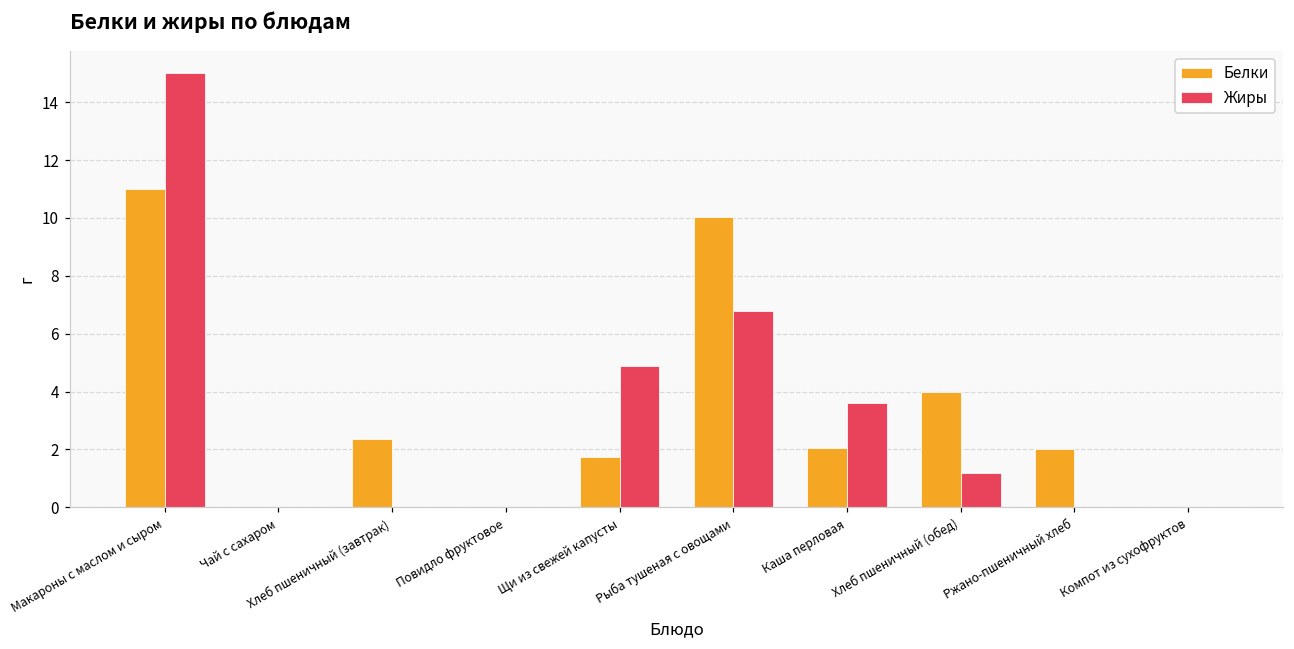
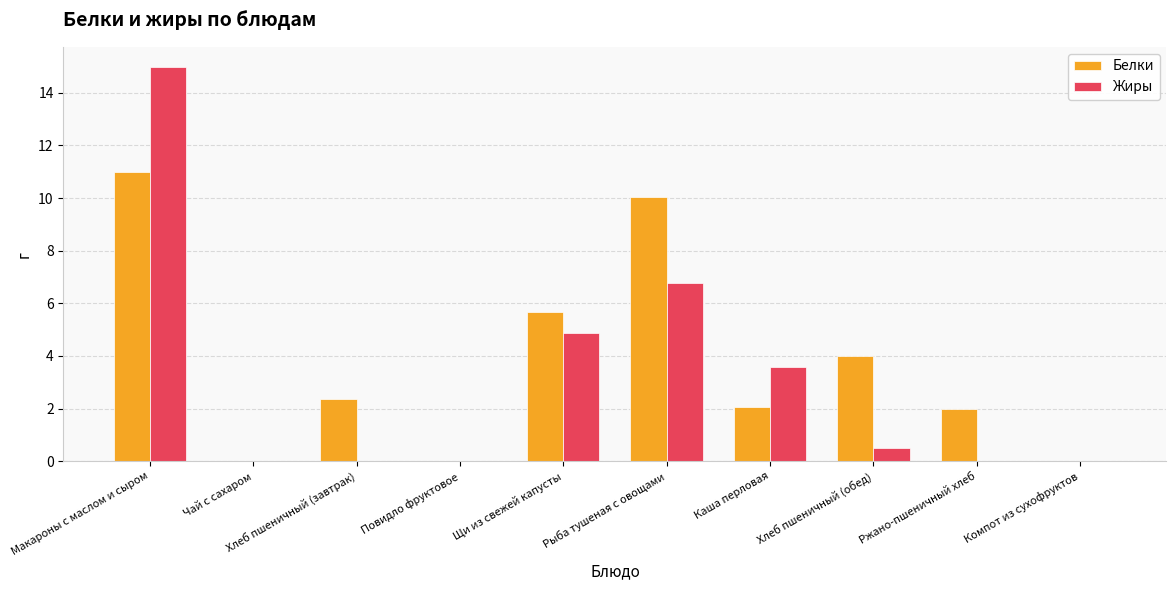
Белки, Щи из свежей капусты: 1.8 -> 5.7
Жиры, Хлеб пшеничный (обед): 1.2 -> 0.5
